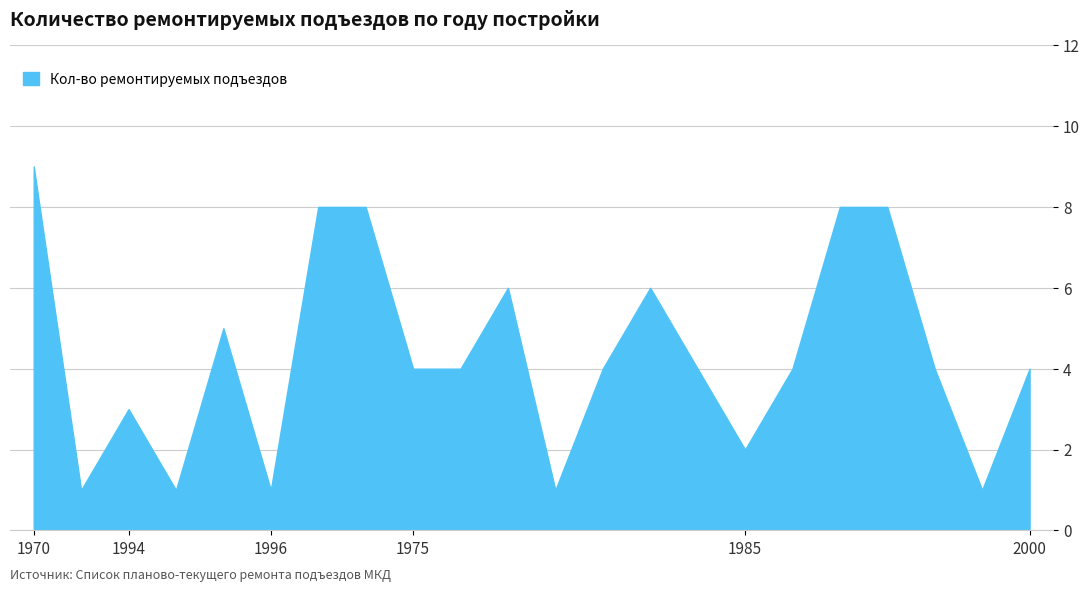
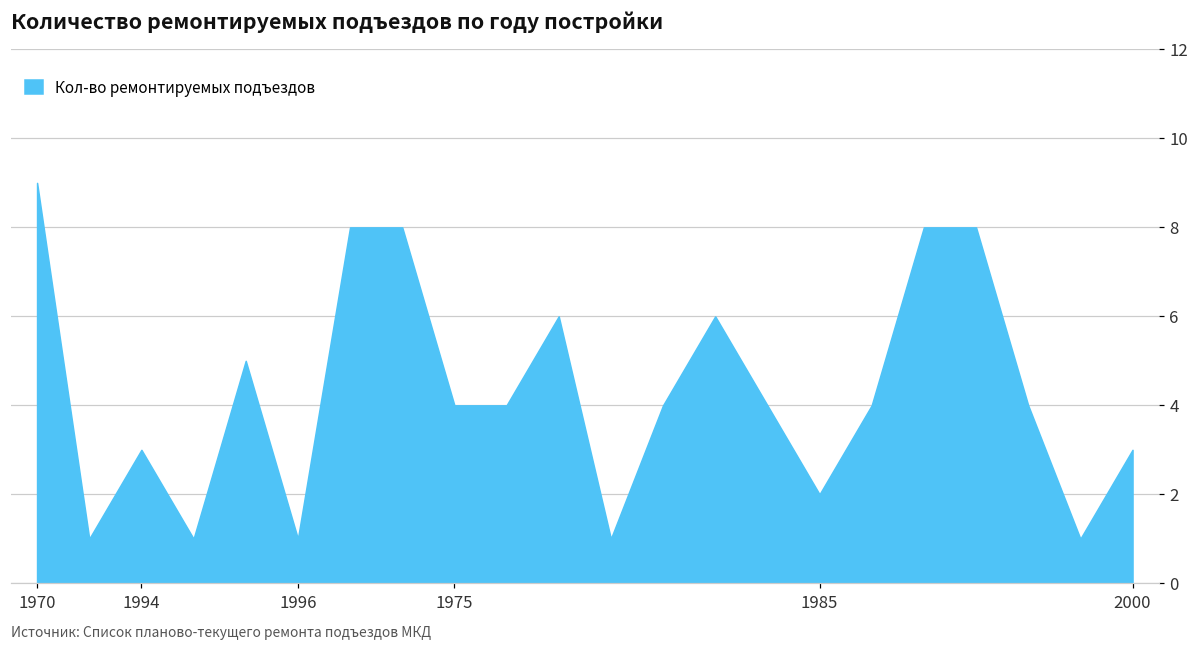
2000: 4 -> 3
